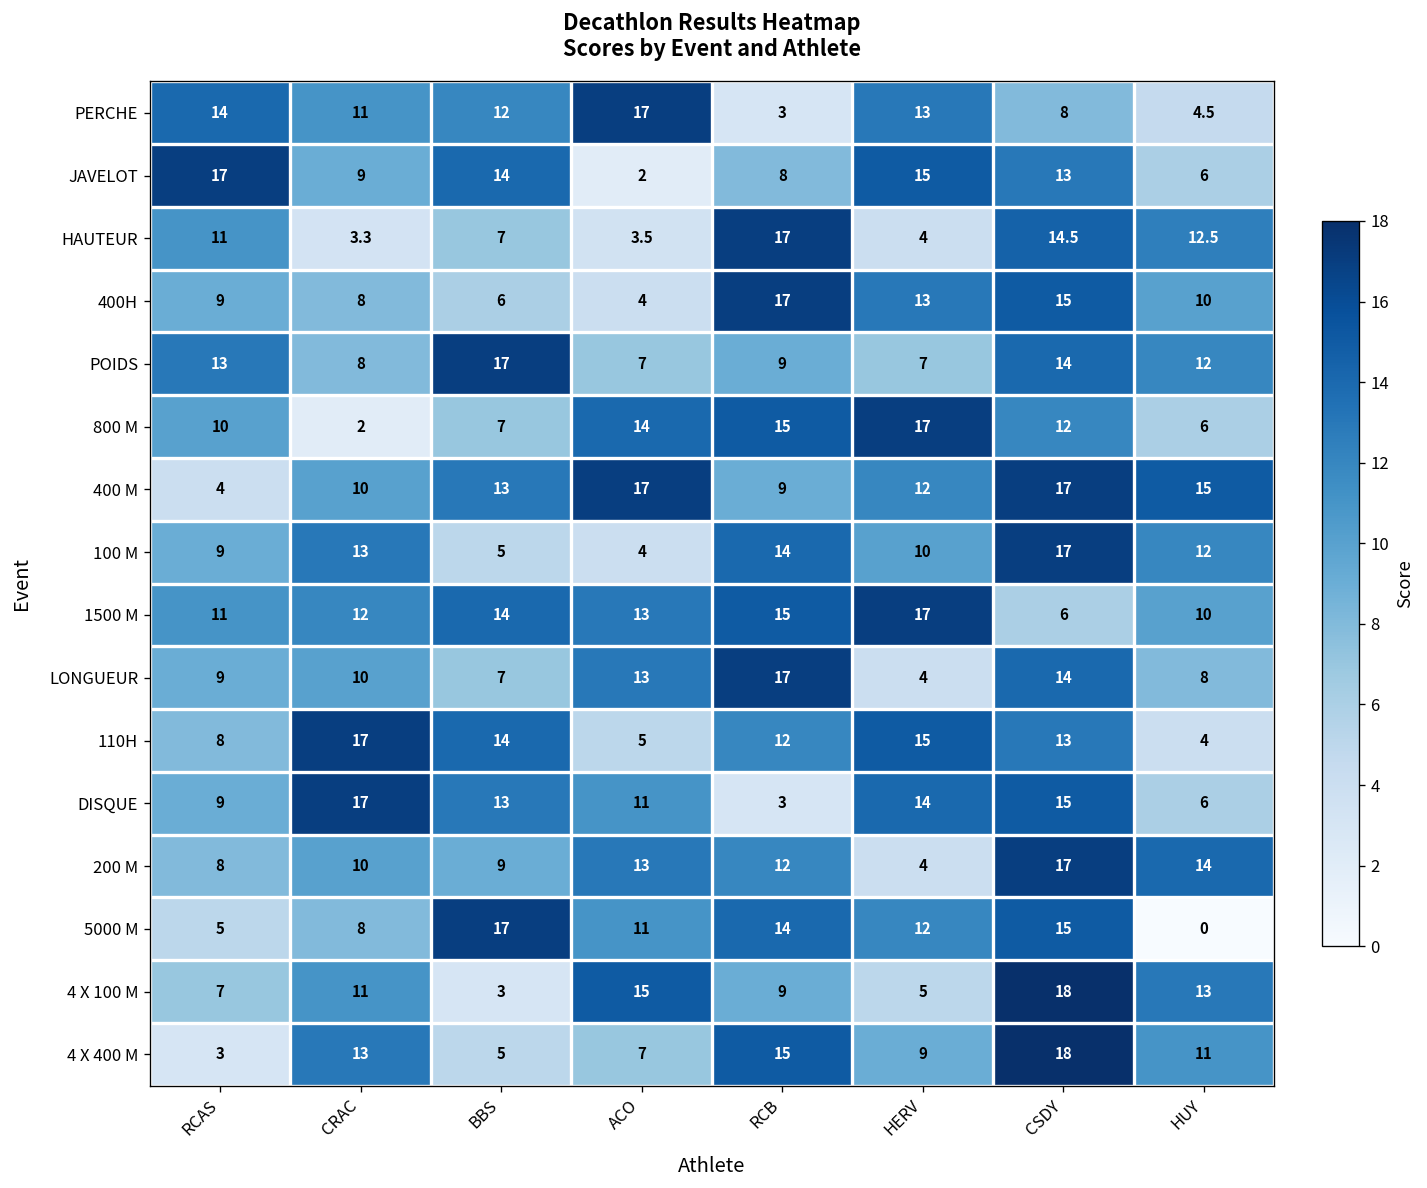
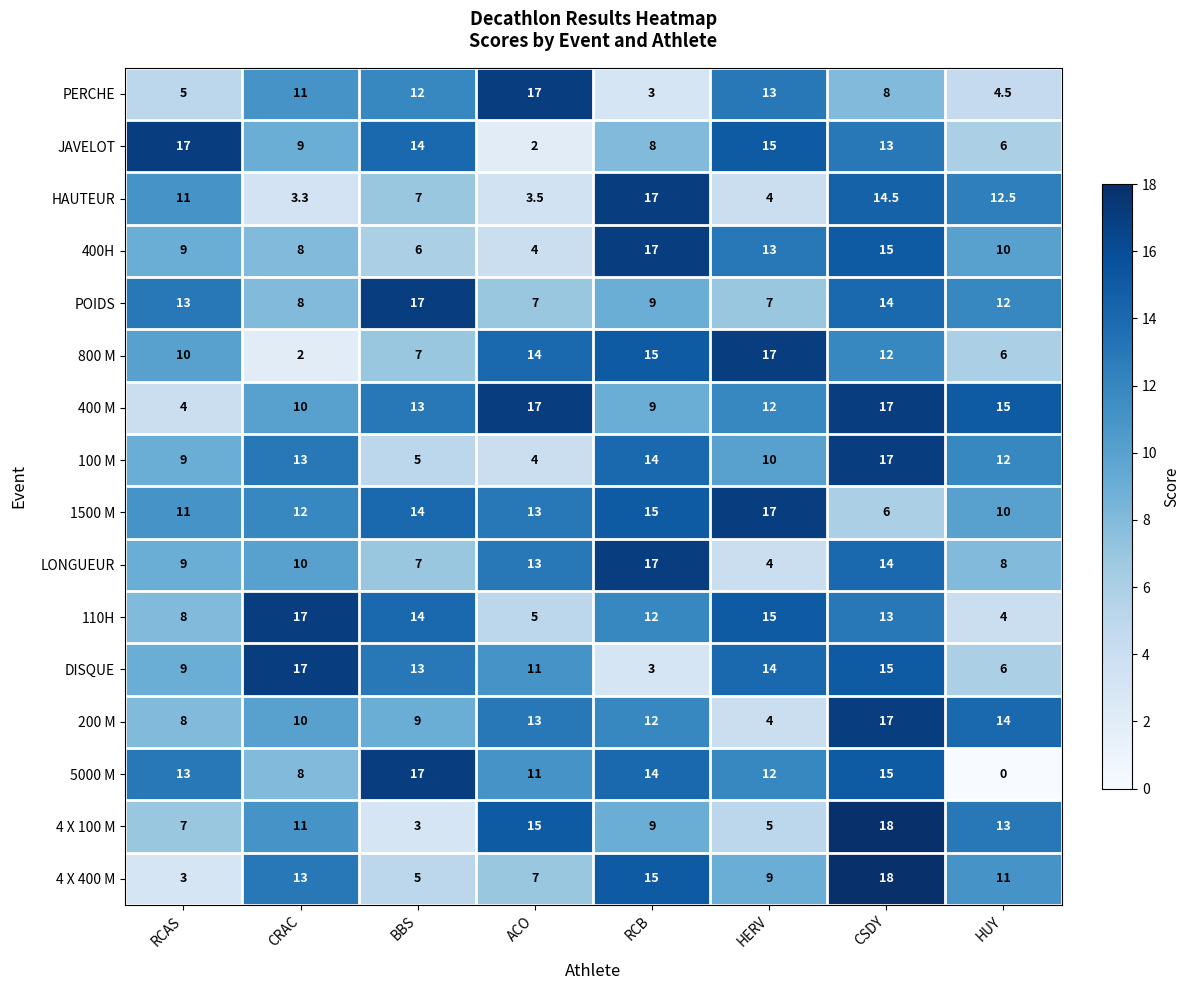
PERCHE, RCAS: 14 -> 5
5000 M, RCAS: 5 -> 13
